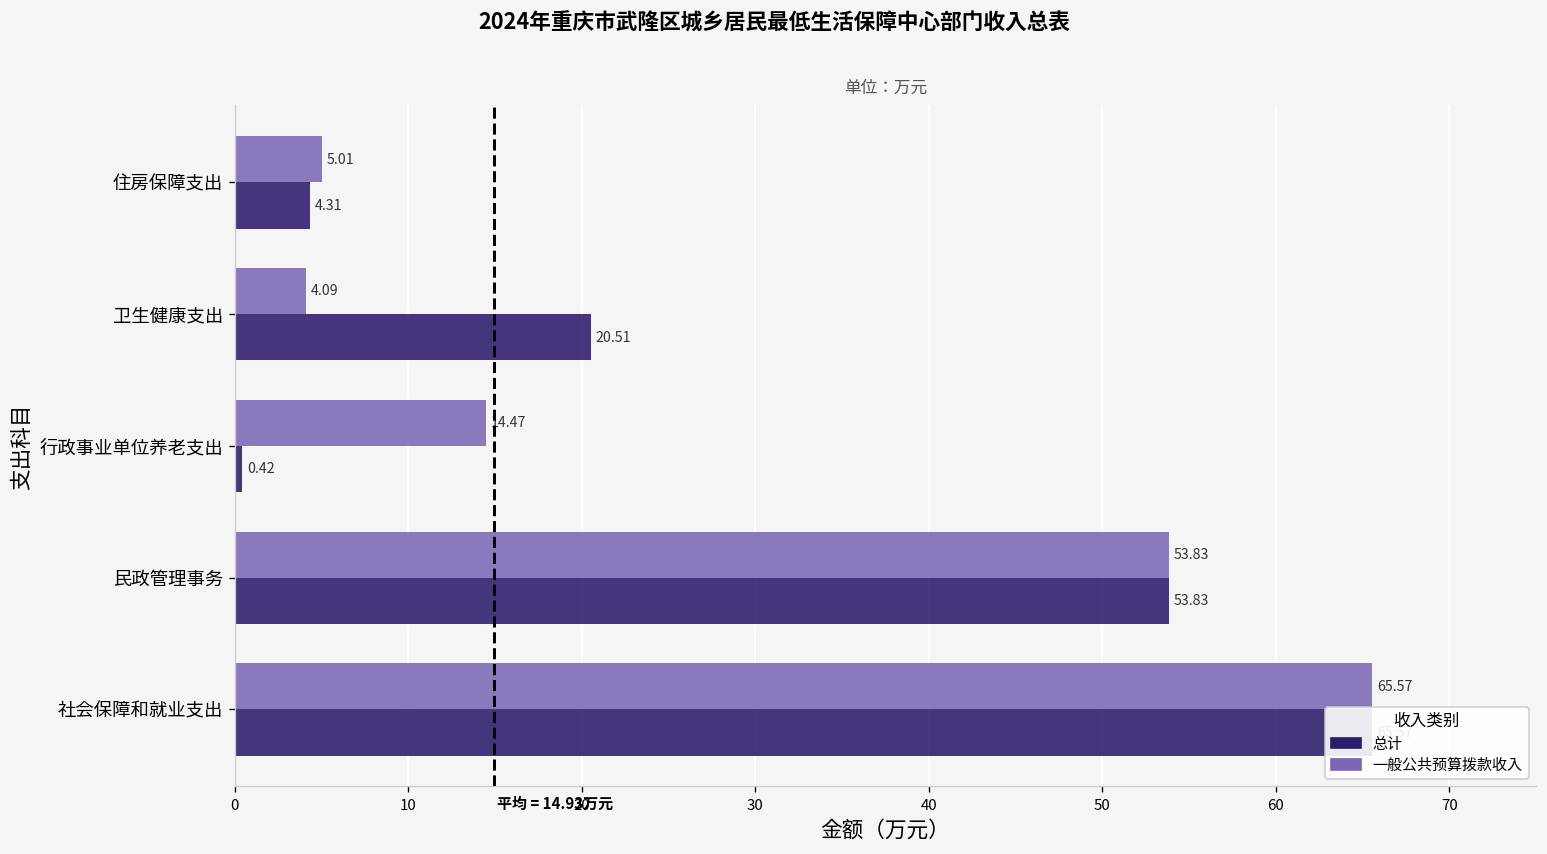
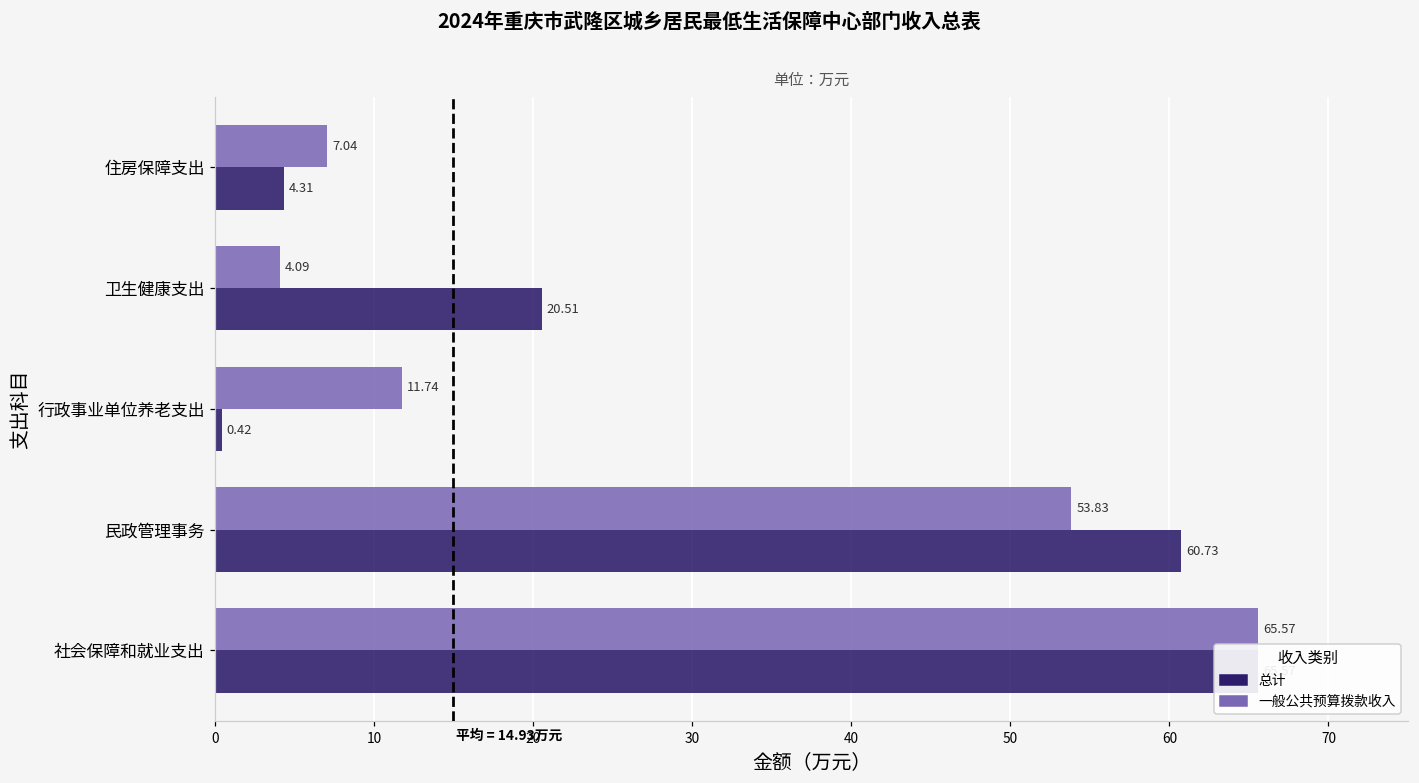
一般公共预算拨款收入, 住房保障支出: 5.01 -> 7.04
一般公共预算拨款收入, 行政事业单位养老支出: 14.47 -> 11.74
总计, 民政管理事务: 53.83 -> 60.73
